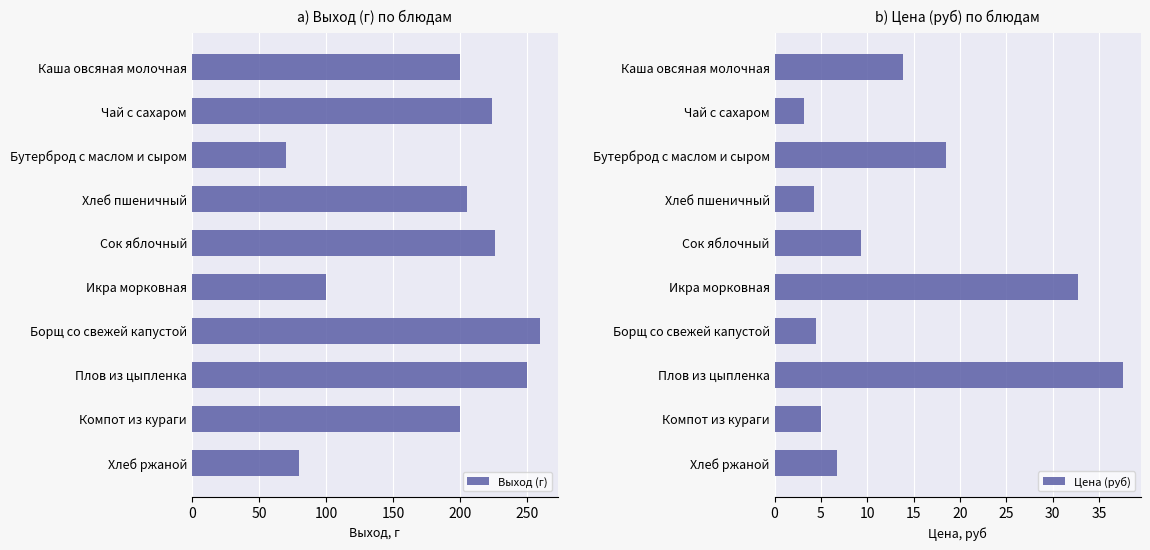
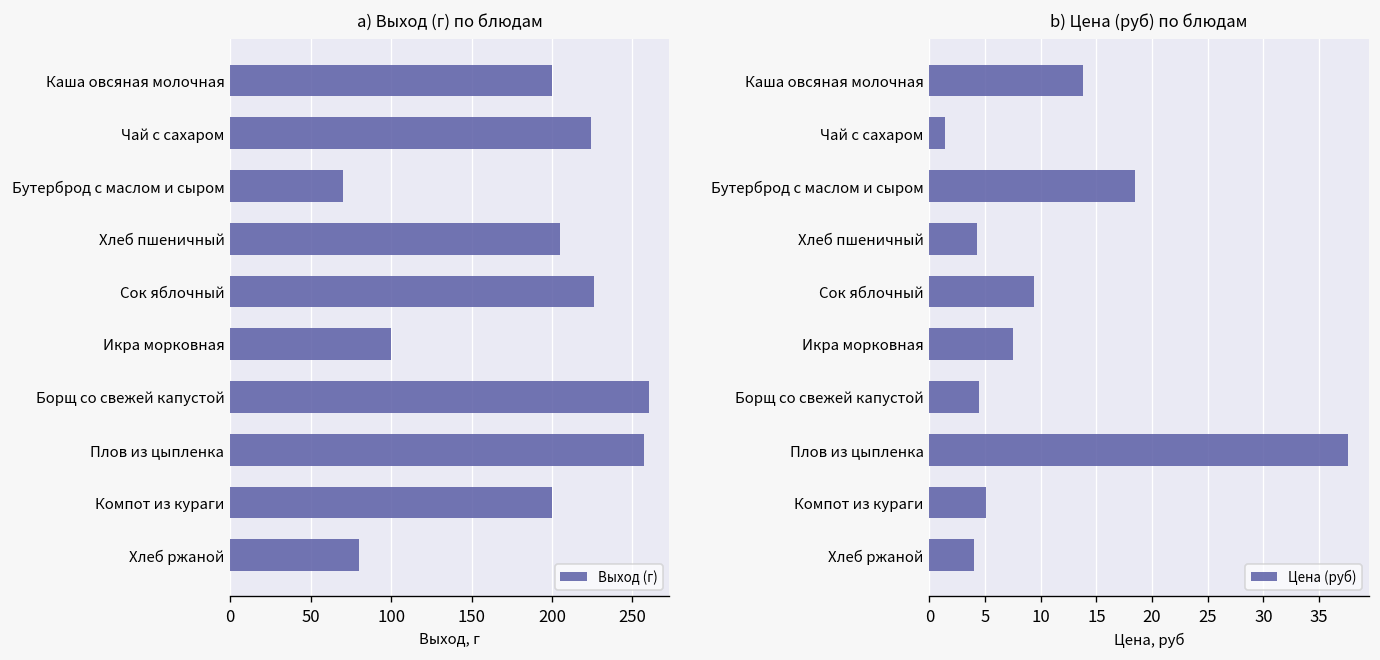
a) Выход (г) по блюдам, Плов из цыпленка: 250 -> 257
b) Цена (руб) по блюдам, Чай с сахаром: 3 -> 1
b) Цена (руб) по блюдам, Икра морковная: 33 -> 7
b) Цена (руб) по блюдам, Хлеб ржаной: 7 -> 4
